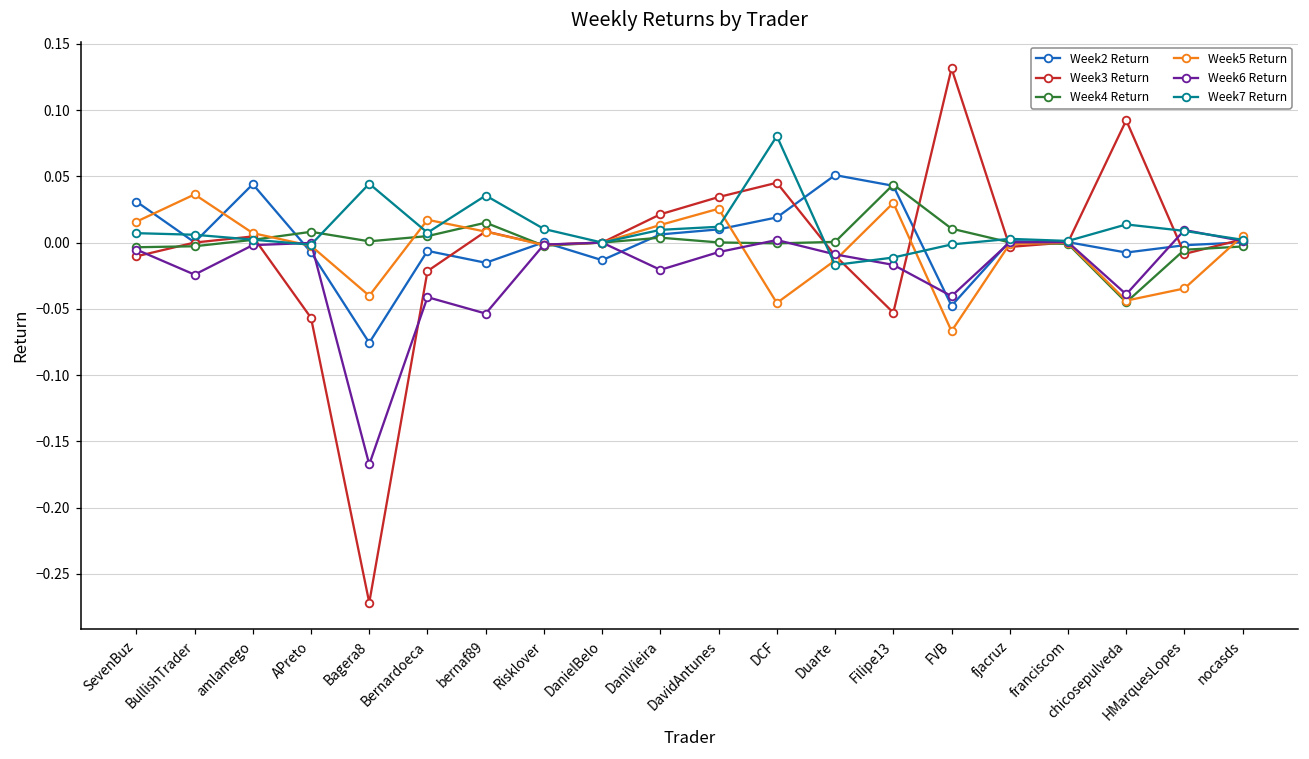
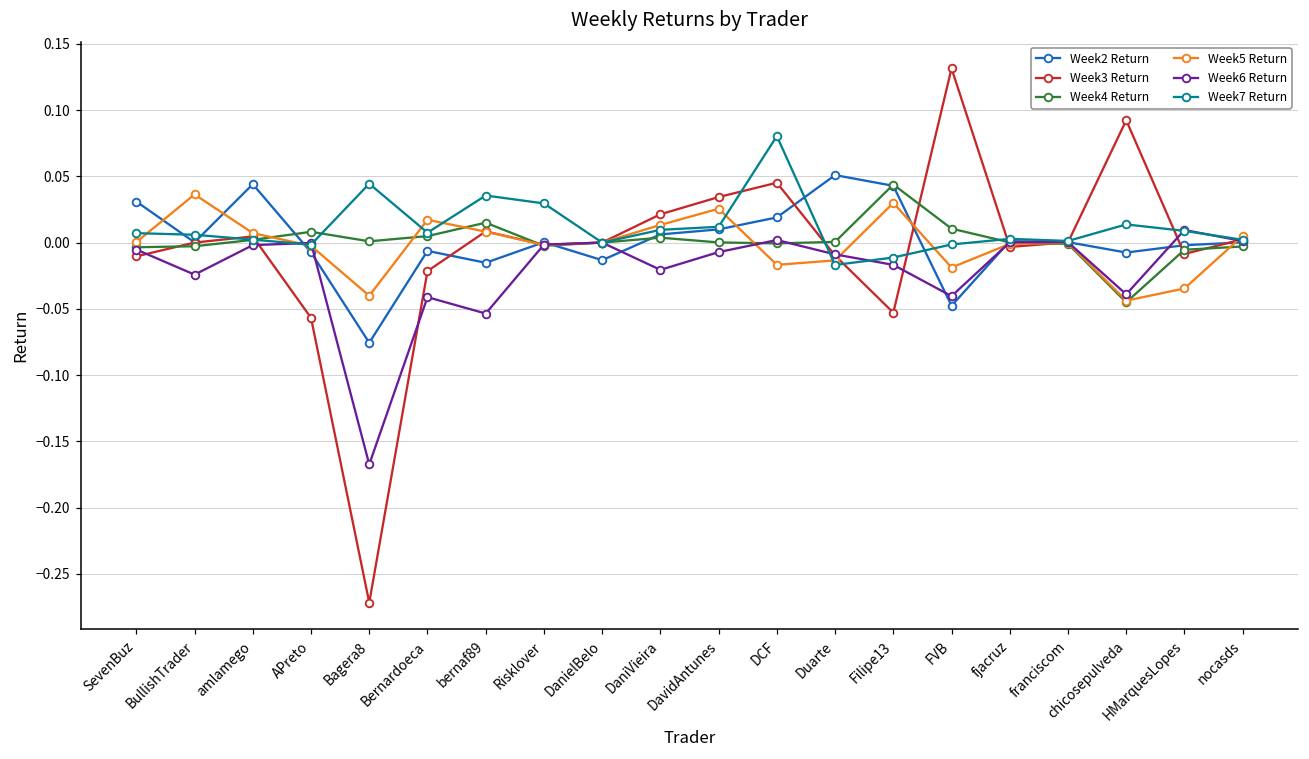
Week5 Return, SevenBuz: 0.016 -> 0.000
Week7 Return, Risklover: 0.010 -> 0.030
Week5 Return, DCF: -0.046 -> -0.017
Week5 Return, FVB: -0.067 -> -0.019
